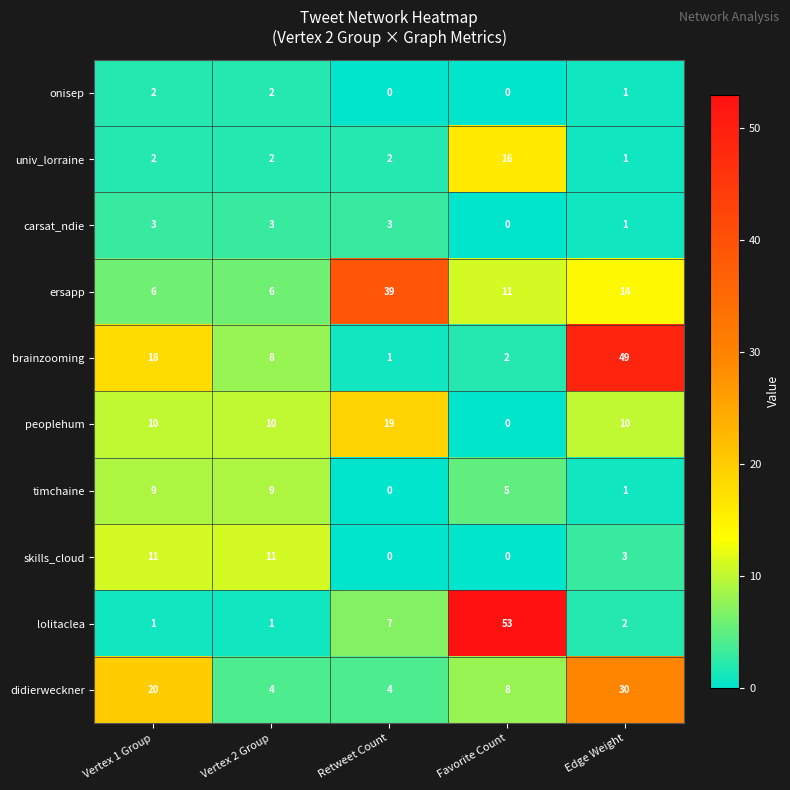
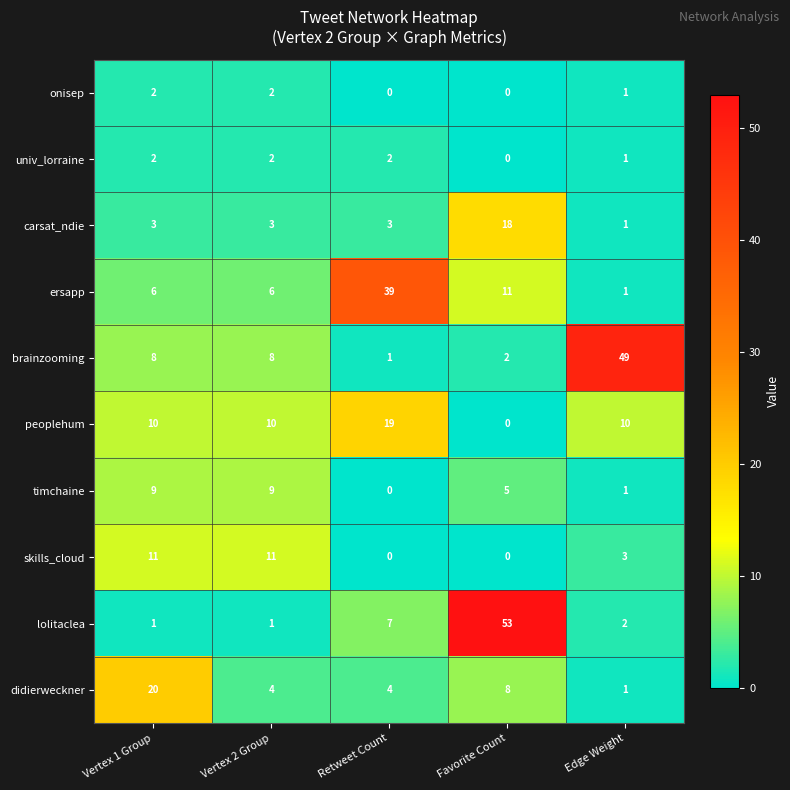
univ_lorraine, Favorite Count: 16 -> 0
carsat_ndie, Favorite Count: 0 -> 18
ersapp, Edge Weight: 14 -> 1
brainzooming, Vertex 1 Group: 18 -> 8
didierweckner, Edge Weight: 30 -> 1
